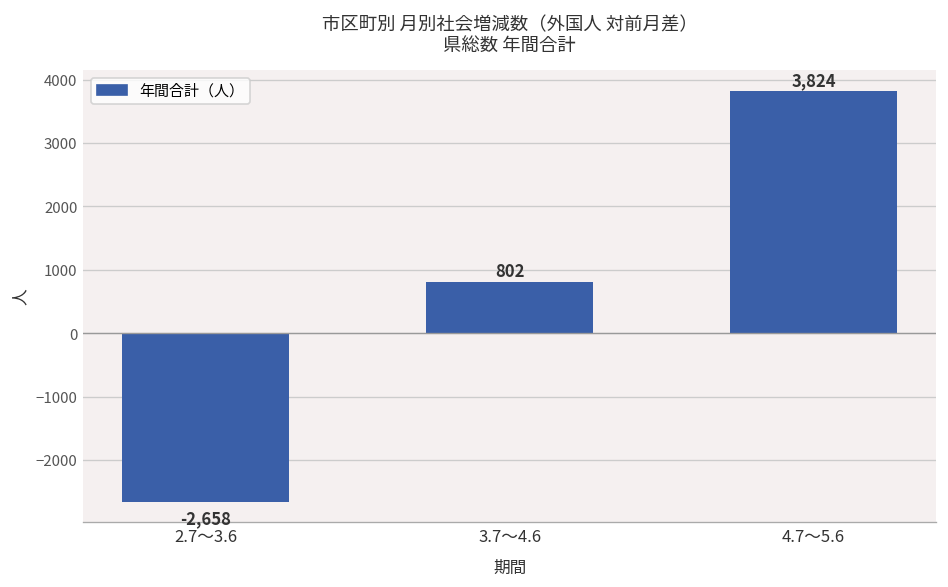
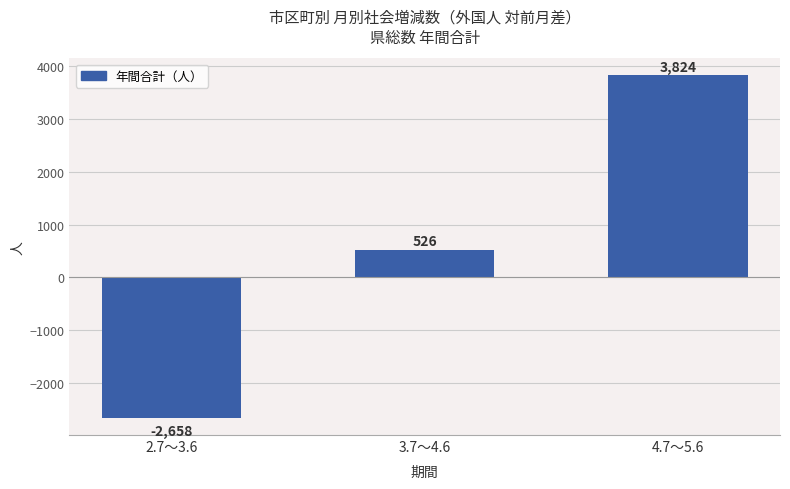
3.7～4.6: 802 -> 526
